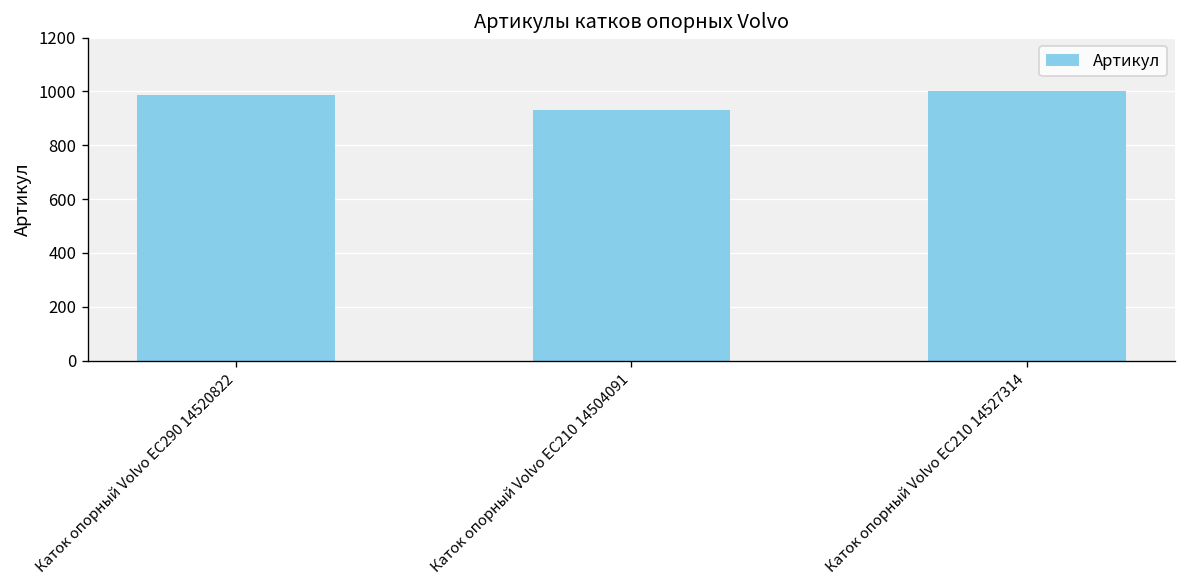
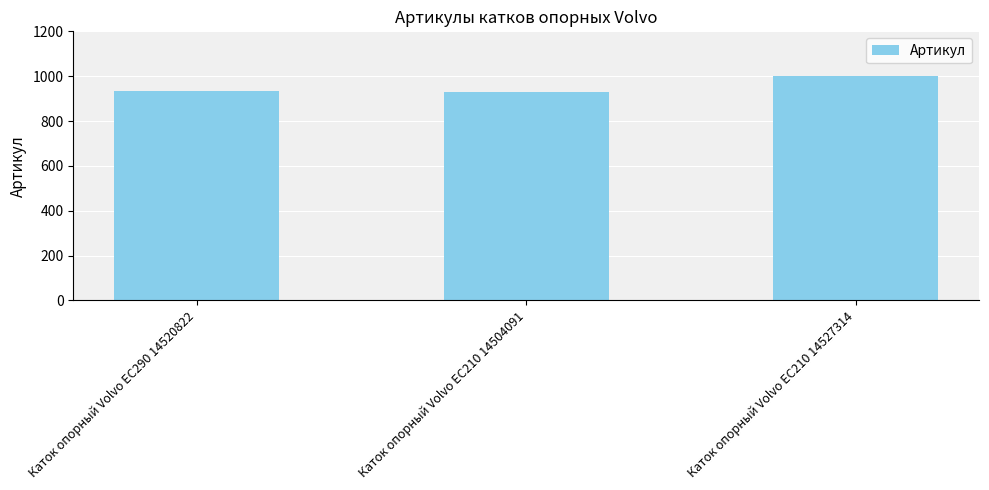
Каток опорный Volvo EC290 14520822: 990 -> 930
